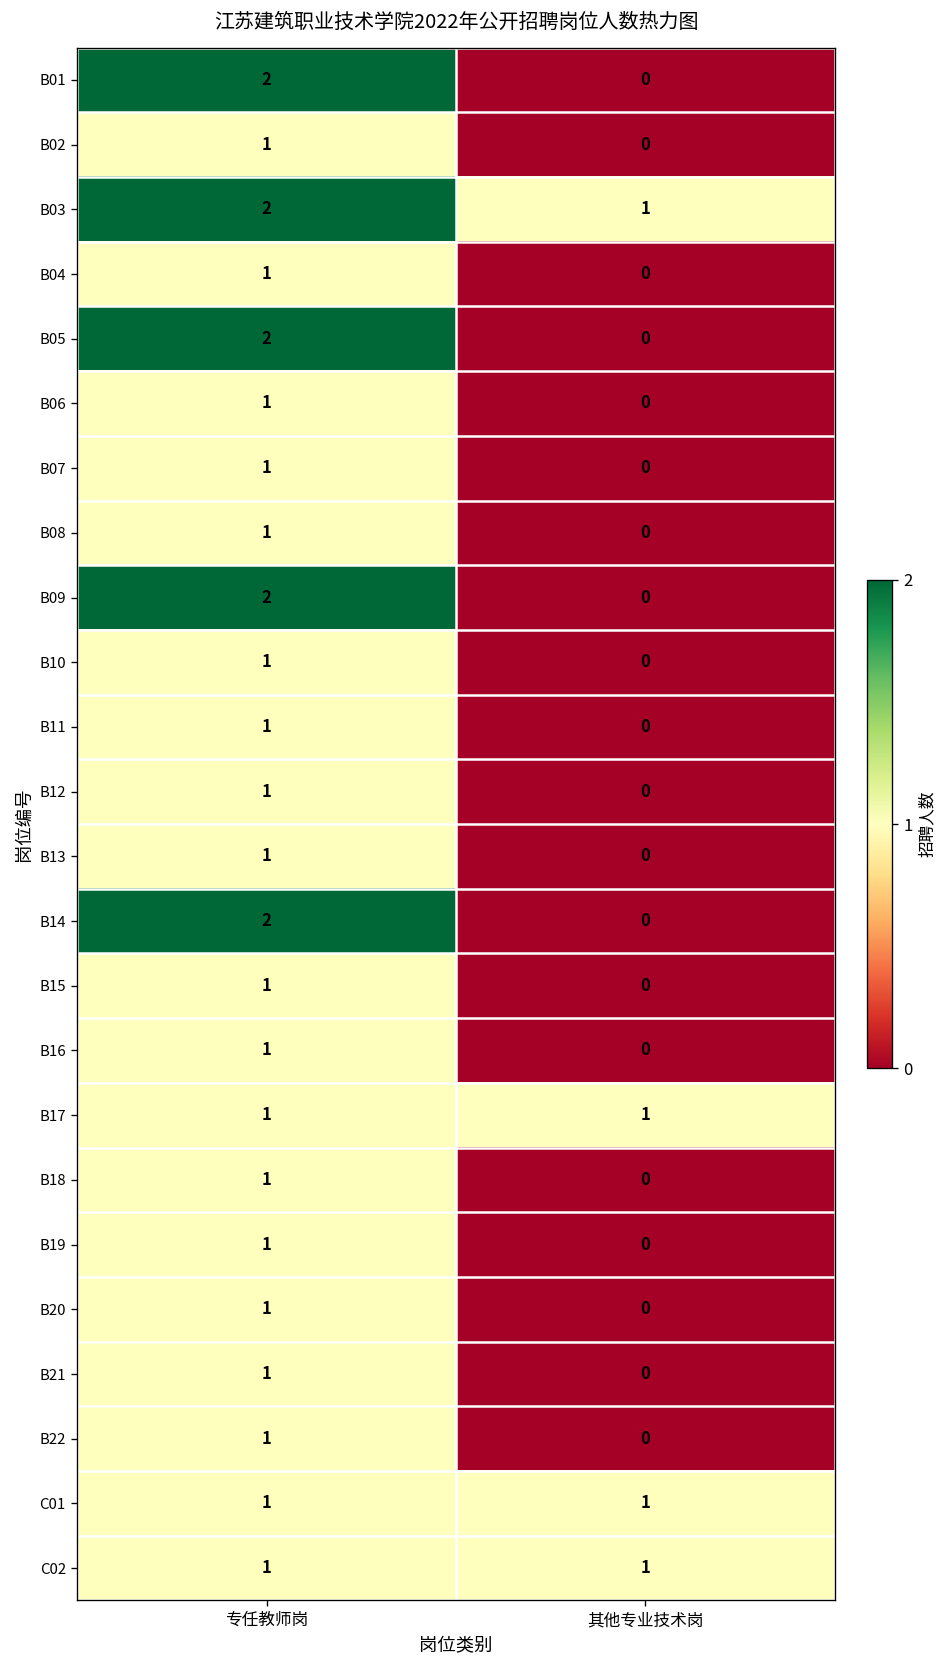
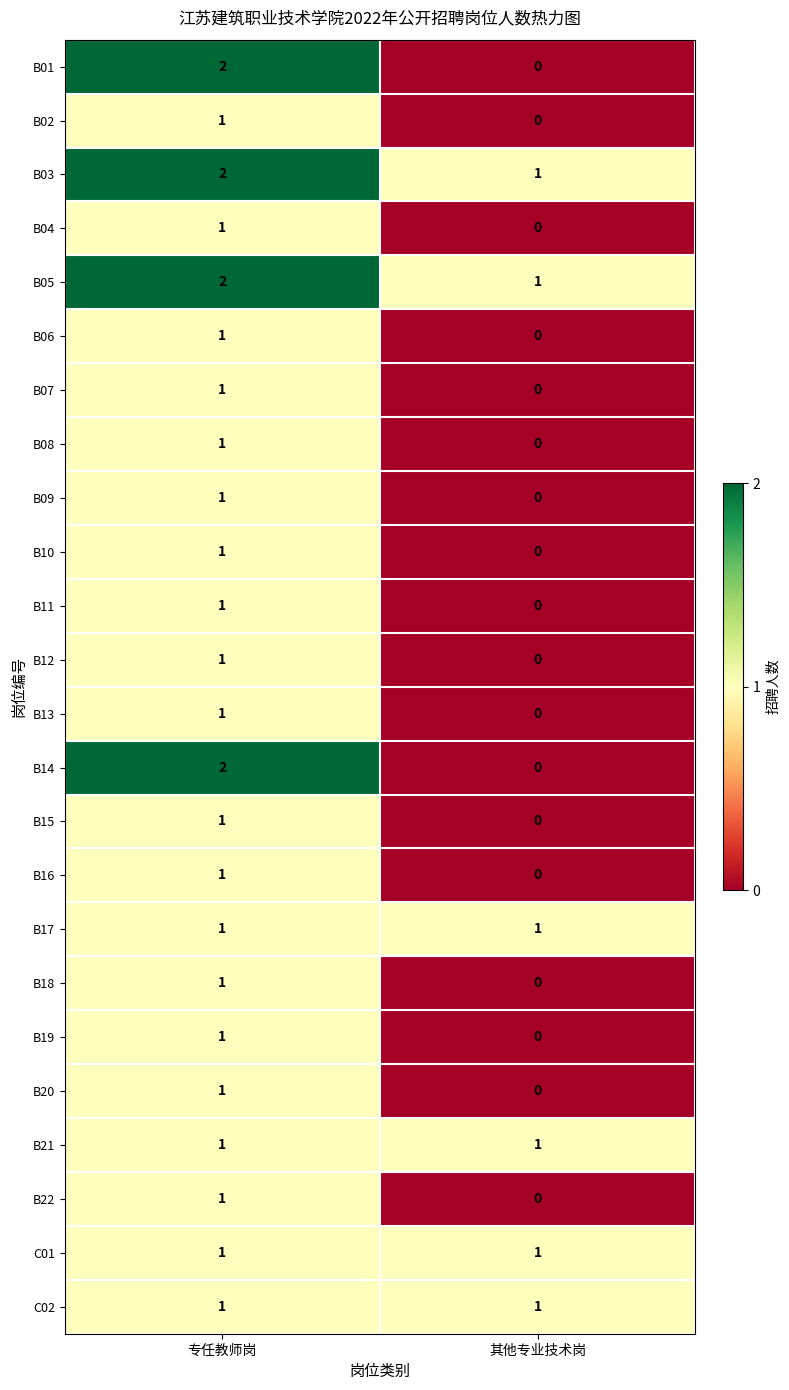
B05, 其他专业技术岗: 0 -> 1
B09, 专任教师岗: 2 -> 1
B21, 其他专业技术岗: 0 -> 1
